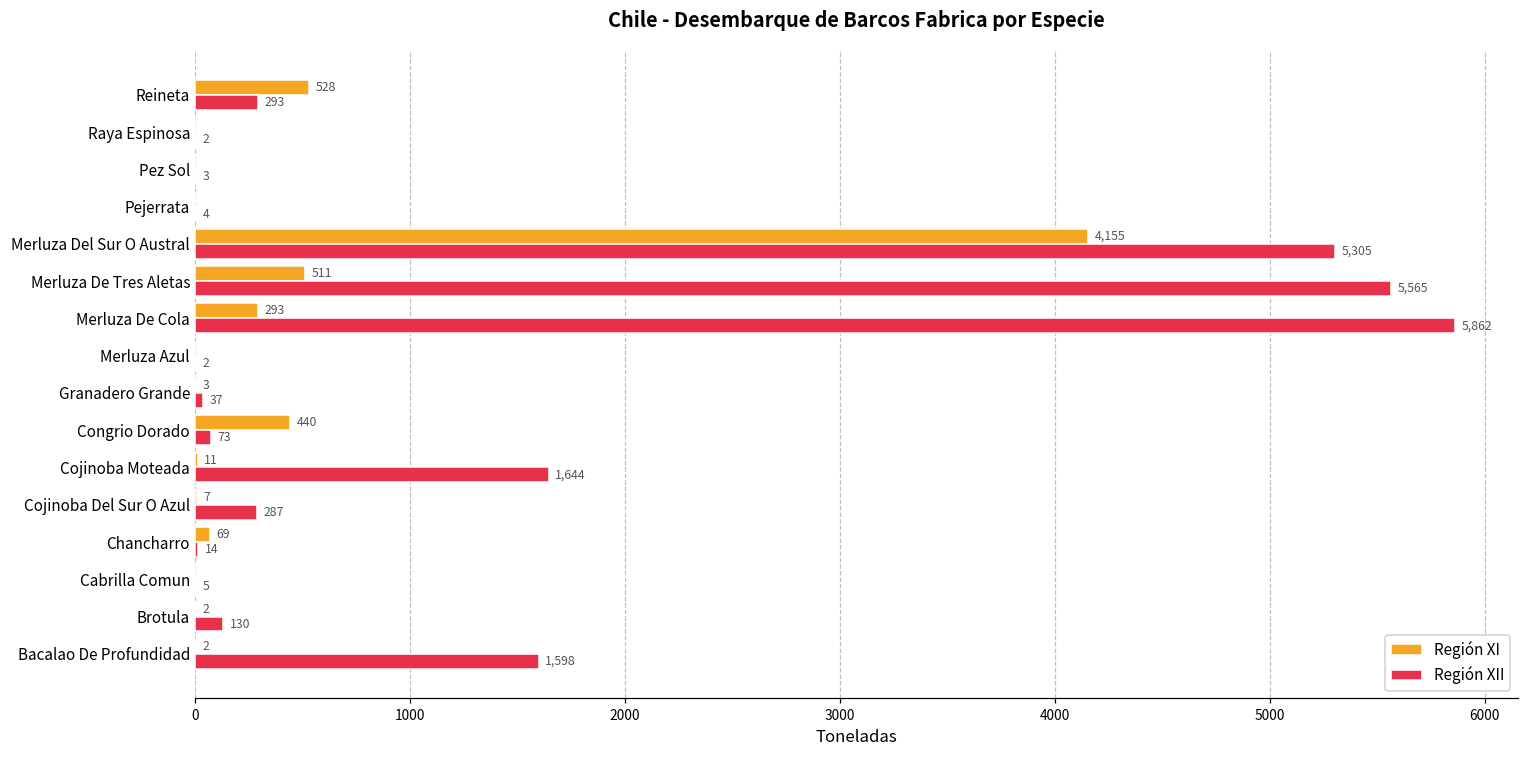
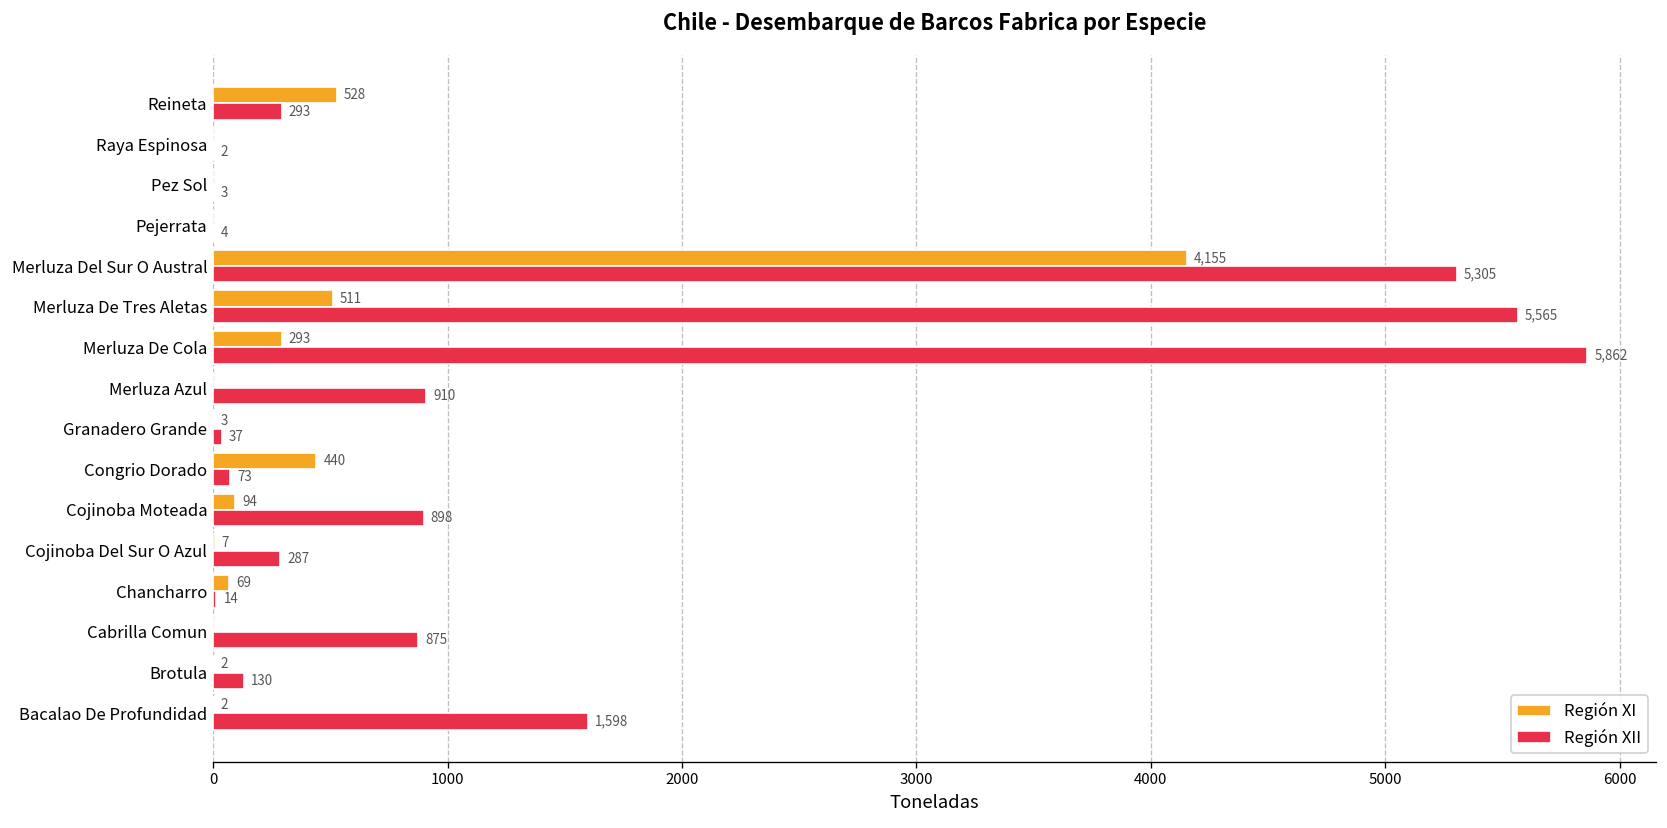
Región XII, Merluza Azul: 2 -> 910
Región XI, Cojinoba Moteada: 11 -> 94
Región XII, Cojinoba Moteada: 1,644 -> 898
Región XII, Cabrilla Comun: 5 -> 875
